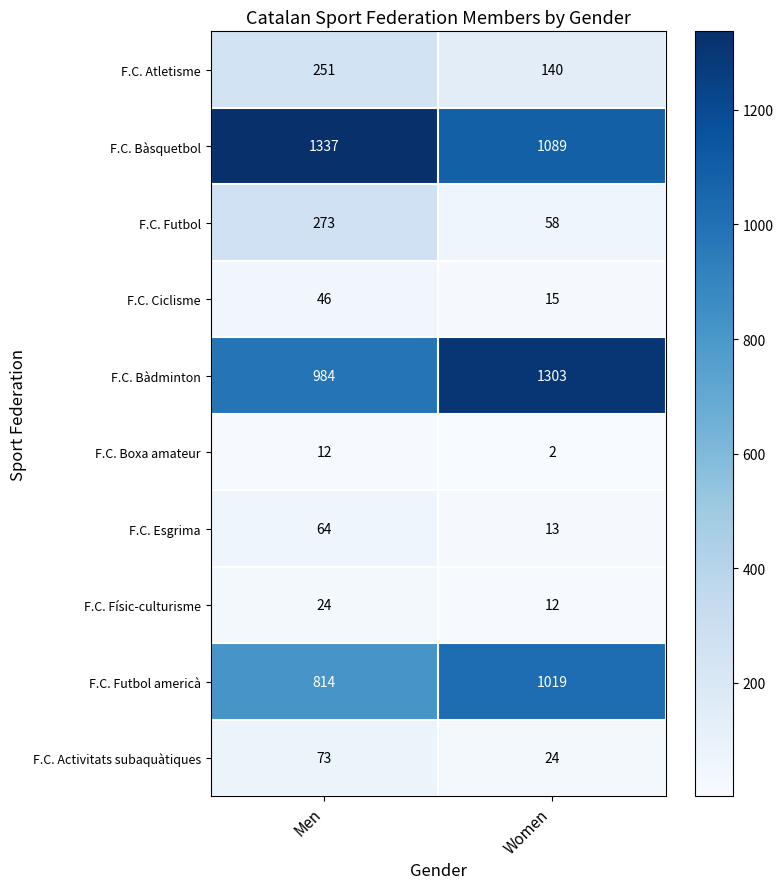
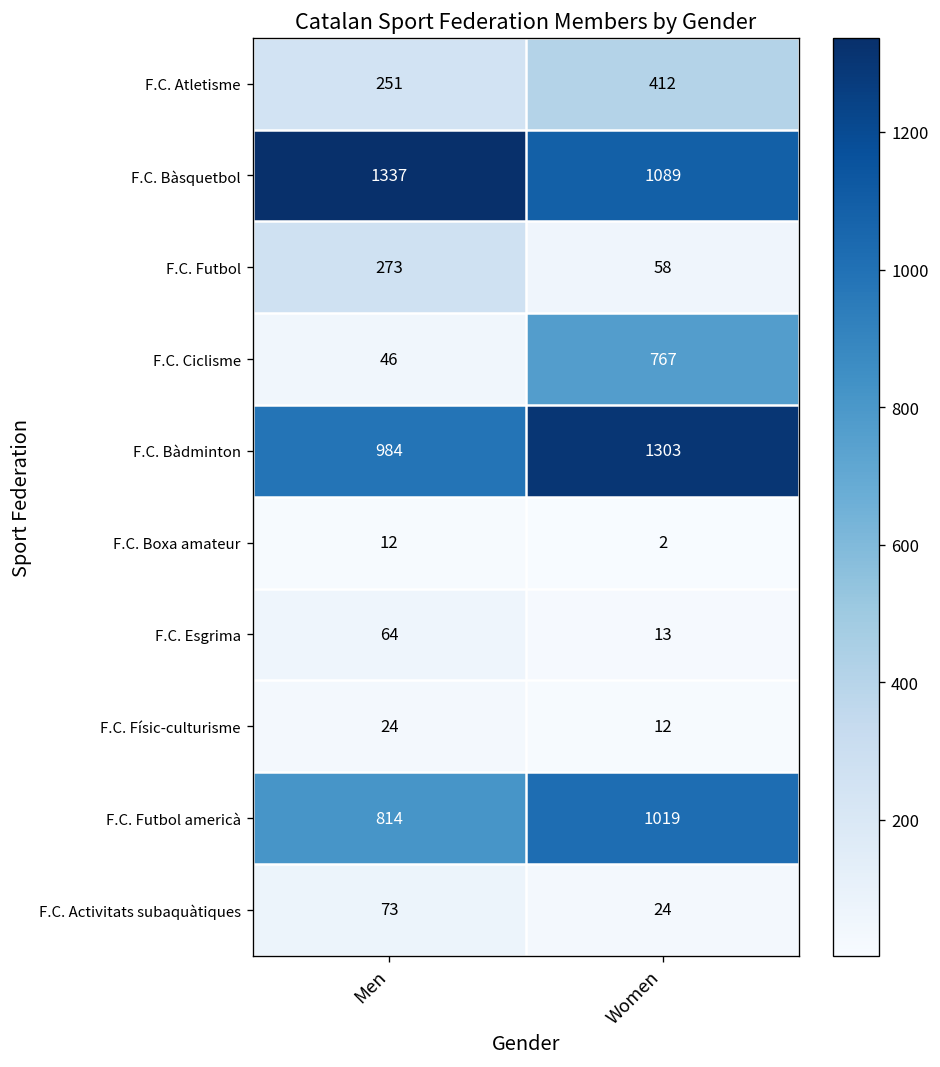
F.C. Atletisme, Women: 140 -> 412
F.C. Ciclisme, Women: 15 -> 767
